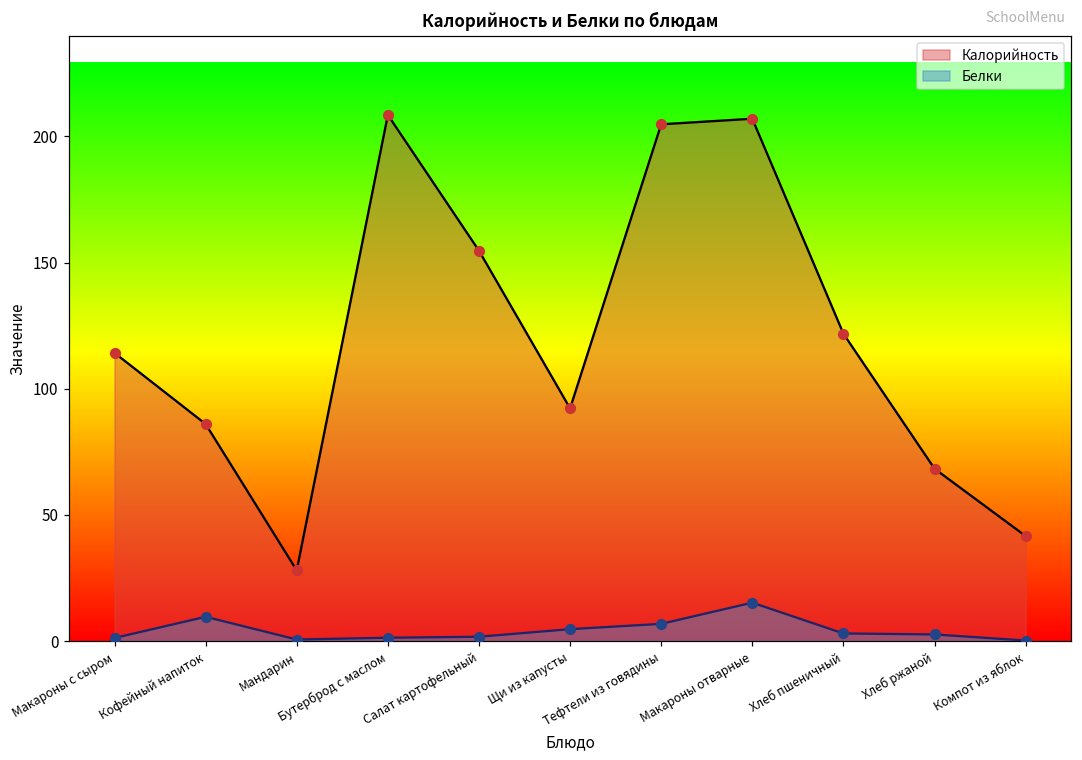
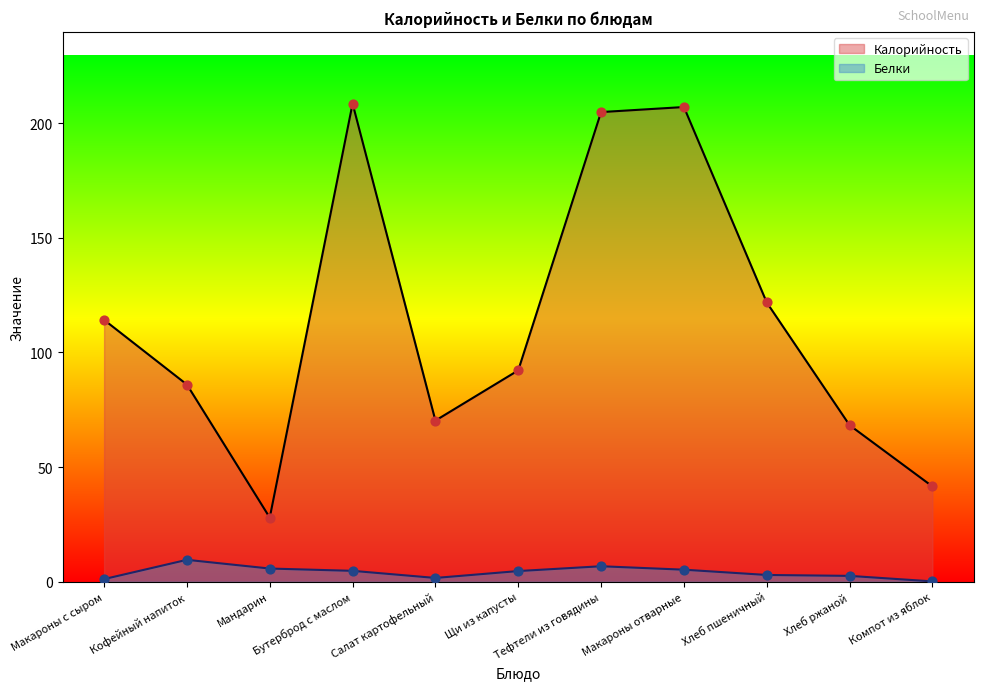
Белки, Мандарин: 1 -> 6
Белки, Бутерброд с маслом: 1 -> 5
Калорийность, Салат картофельный: 155 -> 70
Белки, Макароны отварные: 15 -> 5
